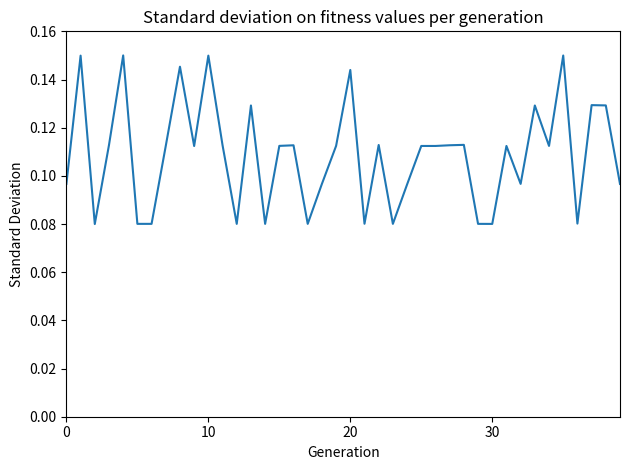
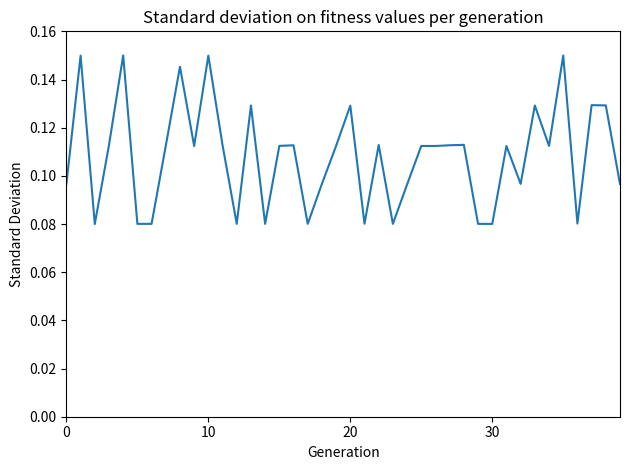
20: 0.144 -> 0.129
